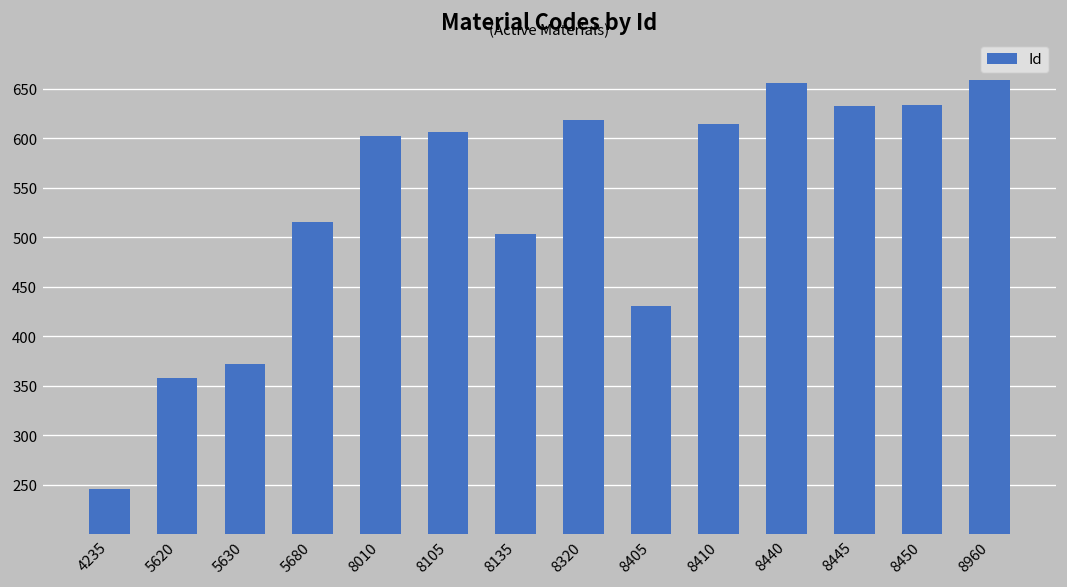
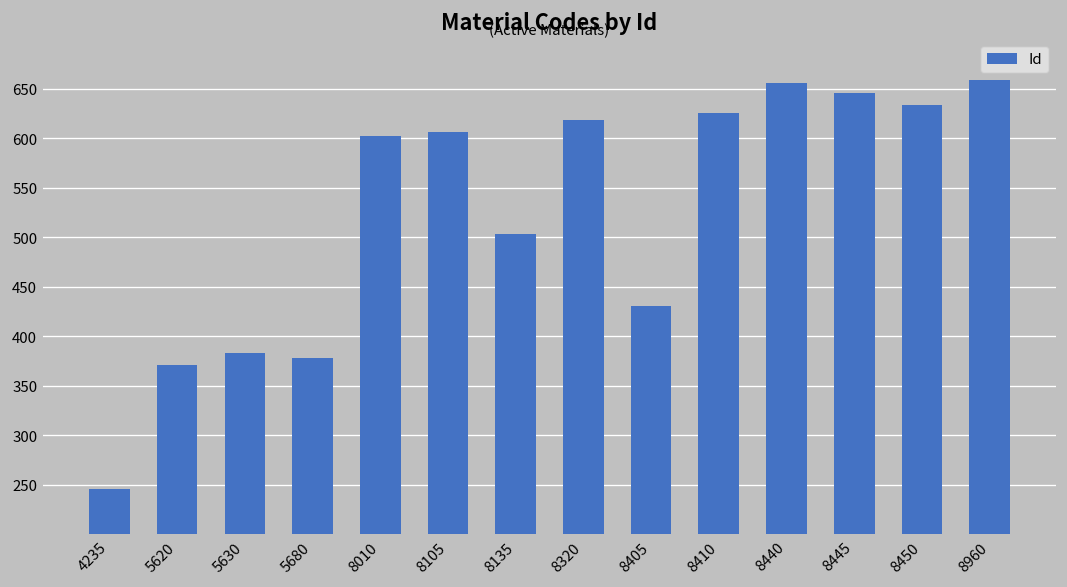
5620: 360 -> 370
5630: 370 -> 380
5680: 520 -> 380
8410: 610 -> 630
8445: 630 -> 650
